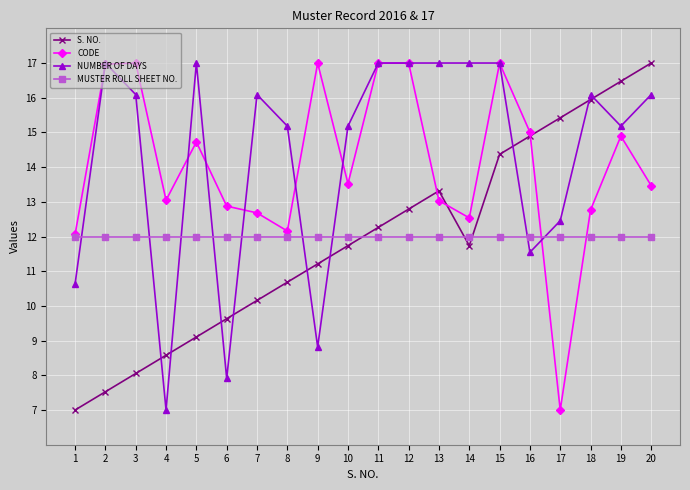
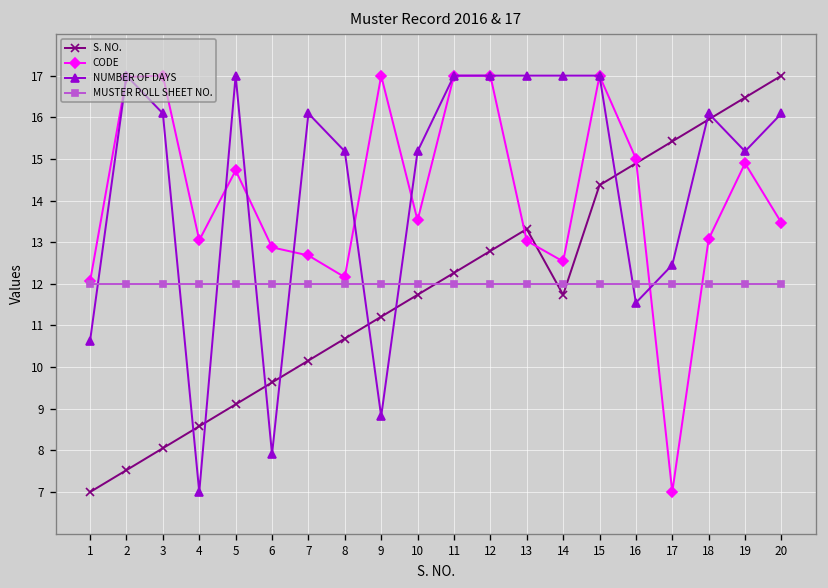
CODE, 18: 12.8 -> 13.1
